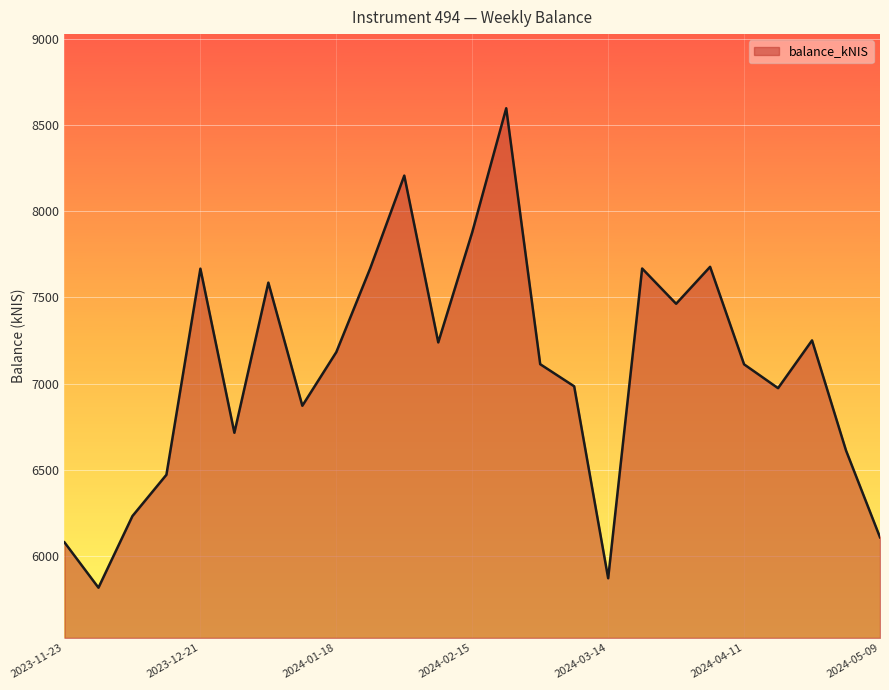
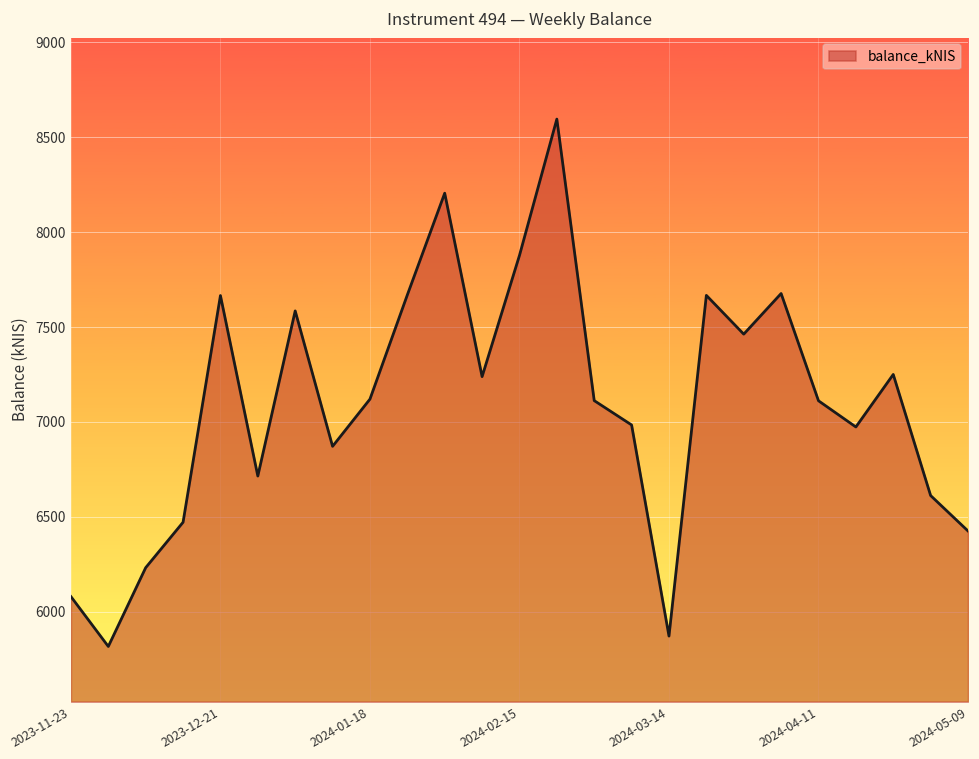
2024-01-18: 7180 -> 7120
2024-05-09: 6110 -> 6430
